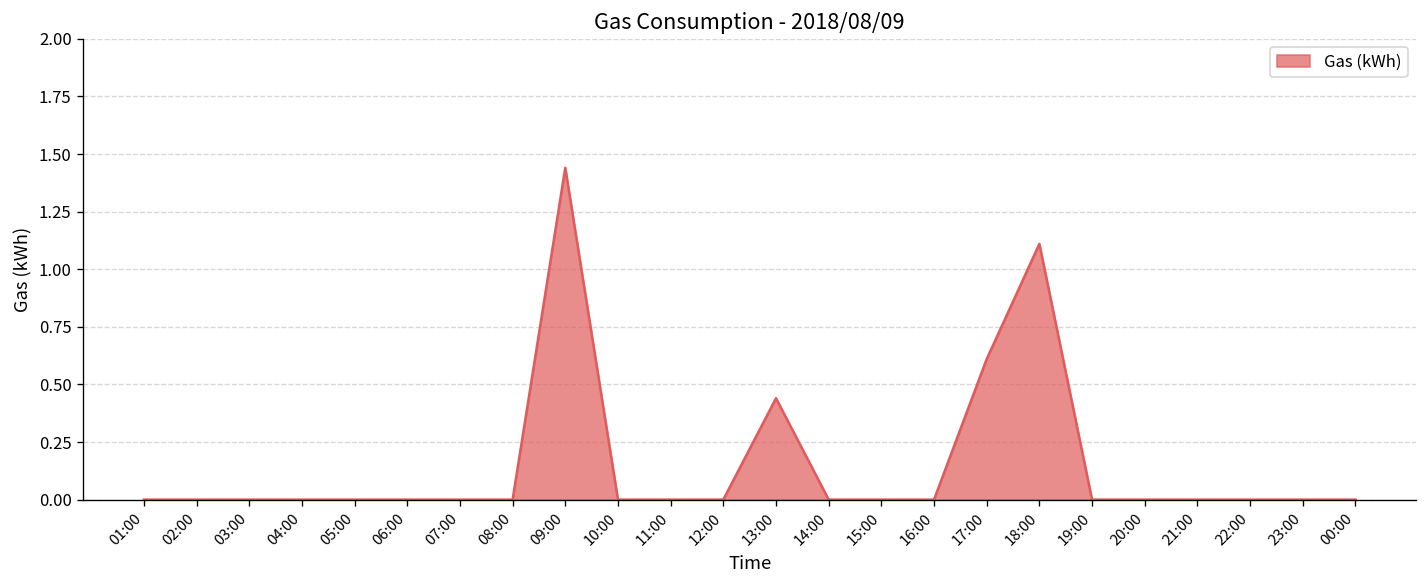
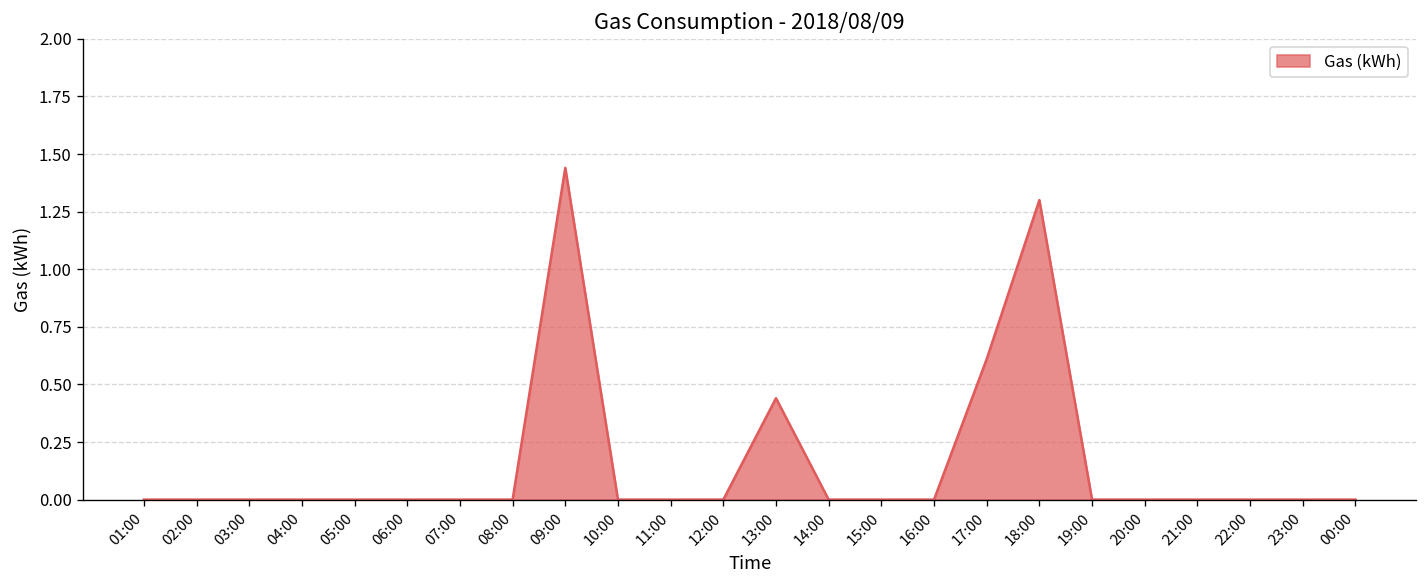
18:00: 1.11 -> 1.30
